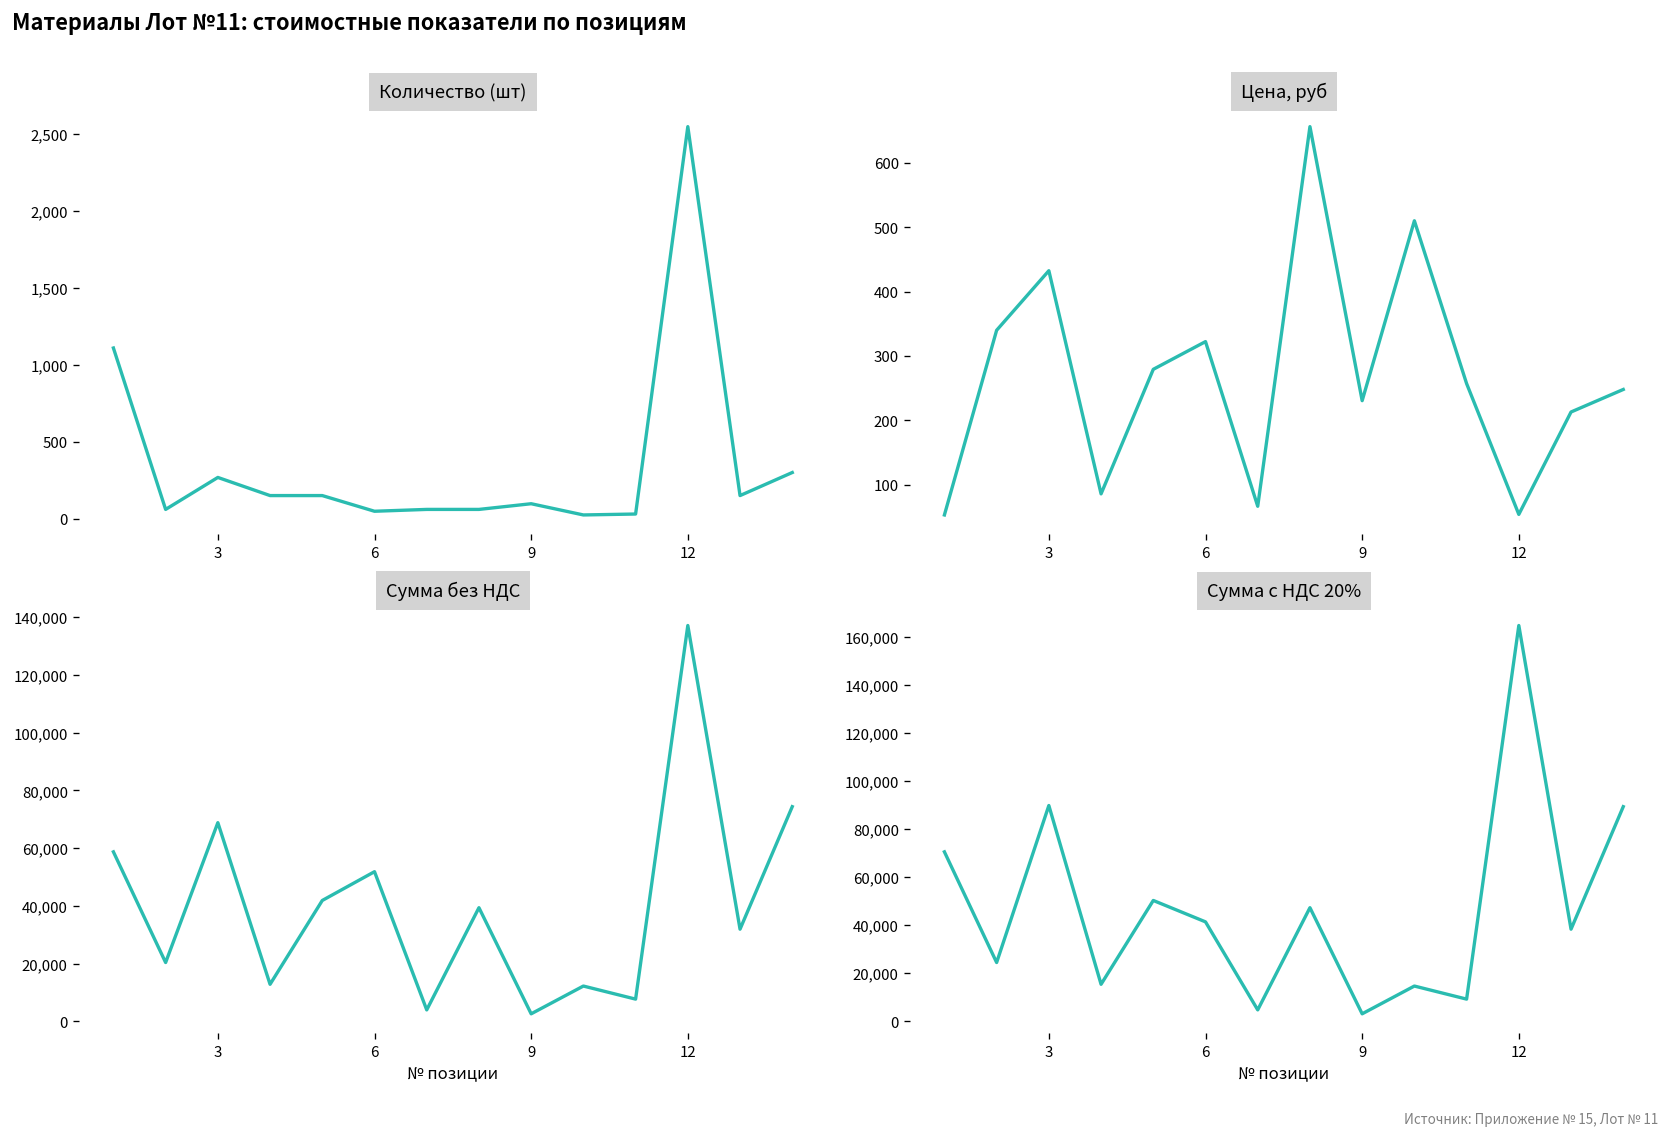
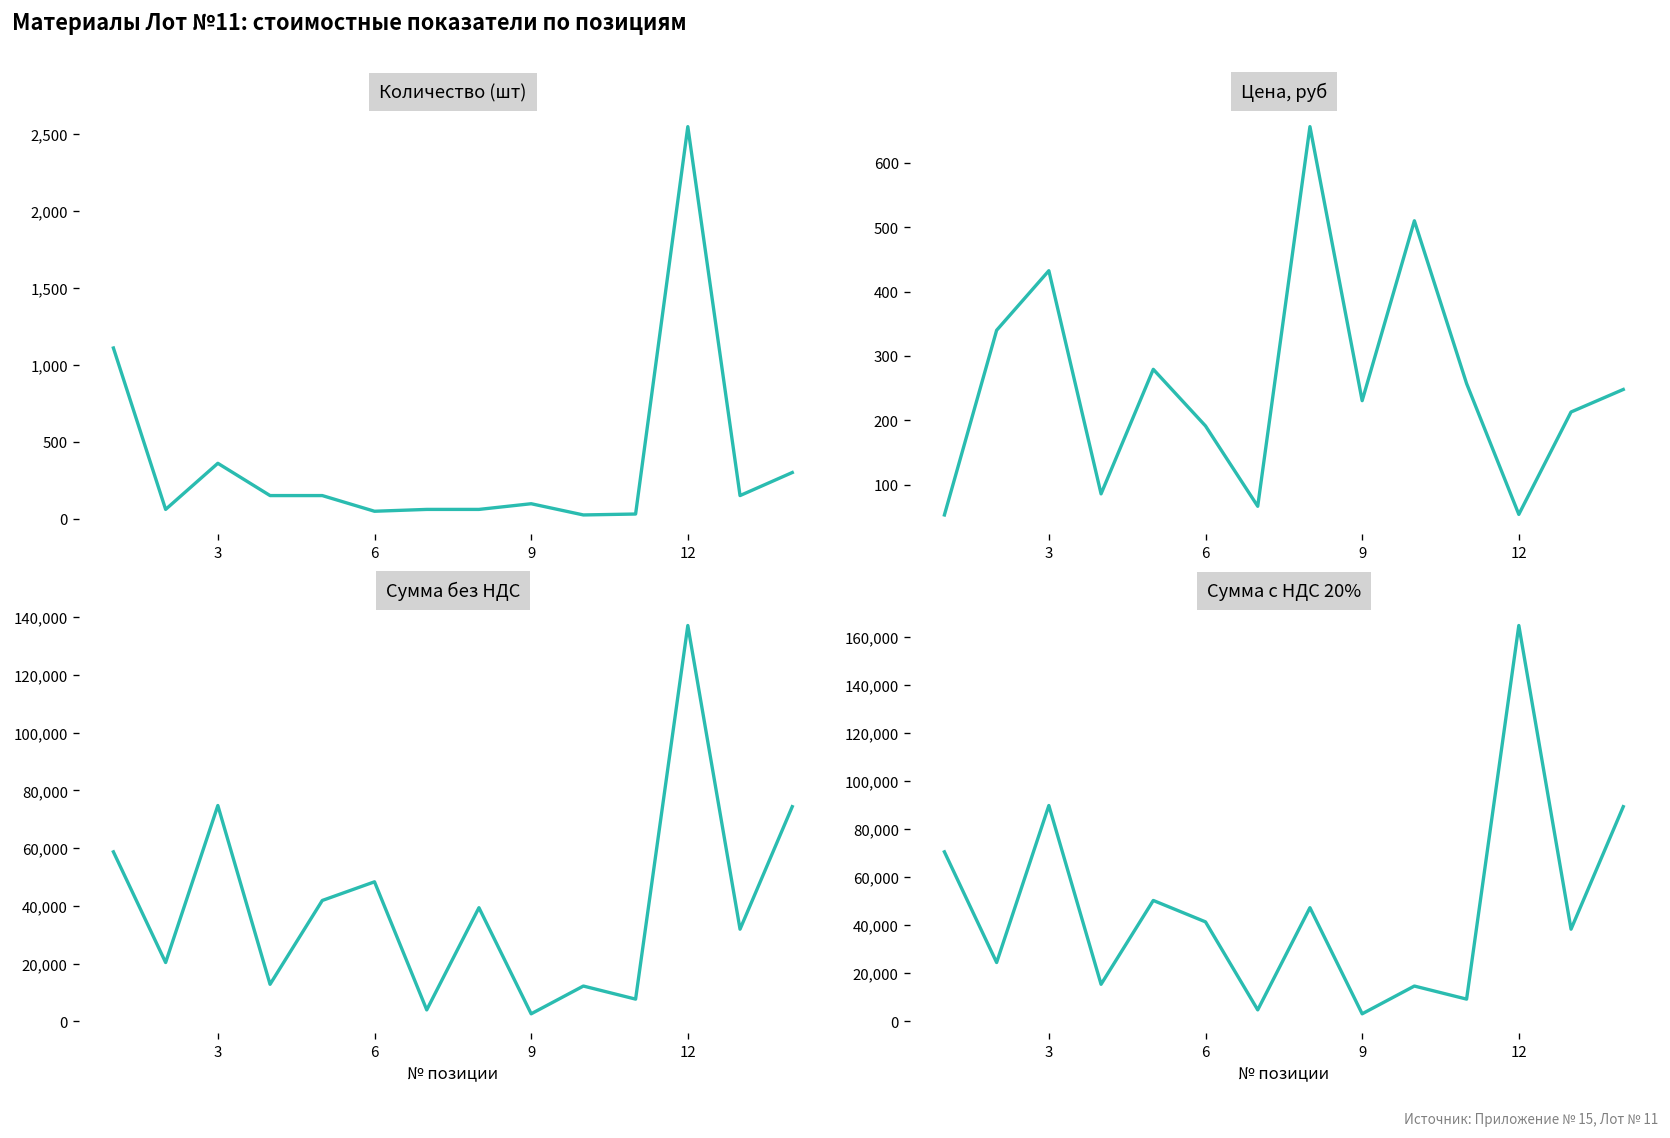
Количество (шт), 3: 270 -> 360
Цена, руб, 6: 320 -> 190
Сумма без НДС, 3: 69,000 -> 75,000
Сумма без НДС, 6: 52,000 -> 48,000
